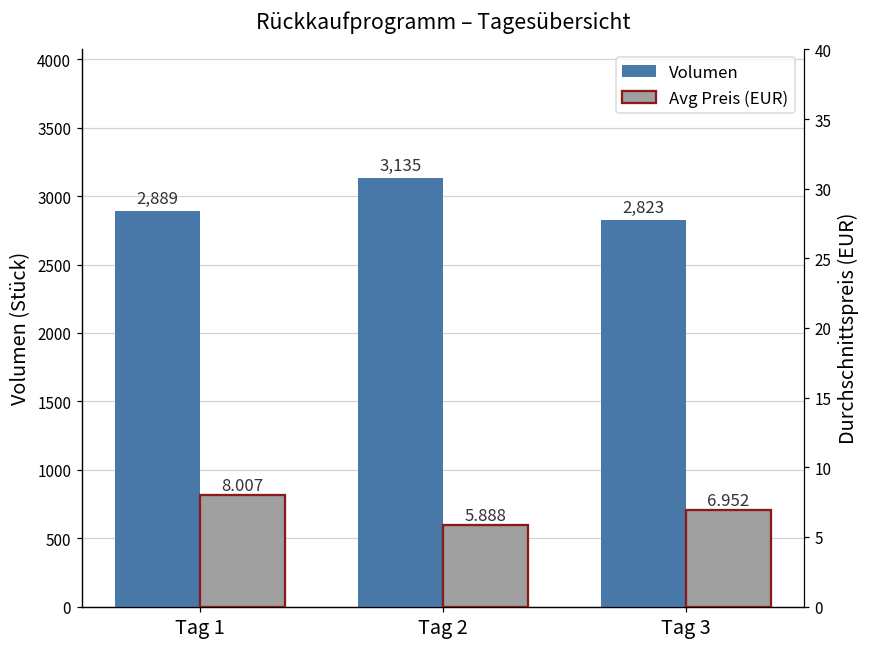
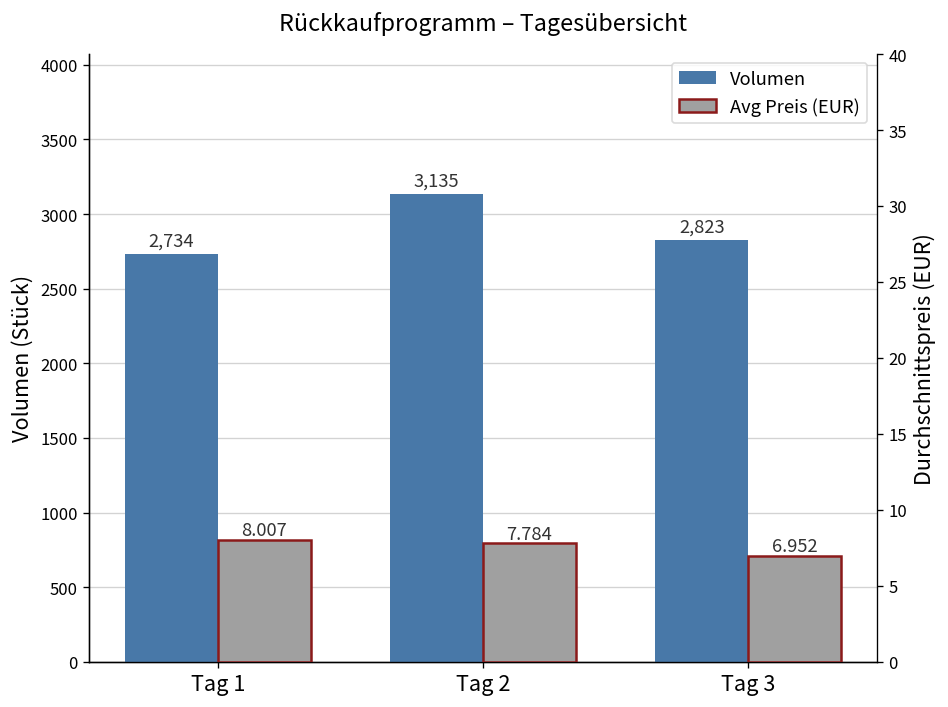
Volumen, Tag 1: 2,889 -> 2,734
Avg Preis (EUR), Tag 2: 5.888 -> 7.784
